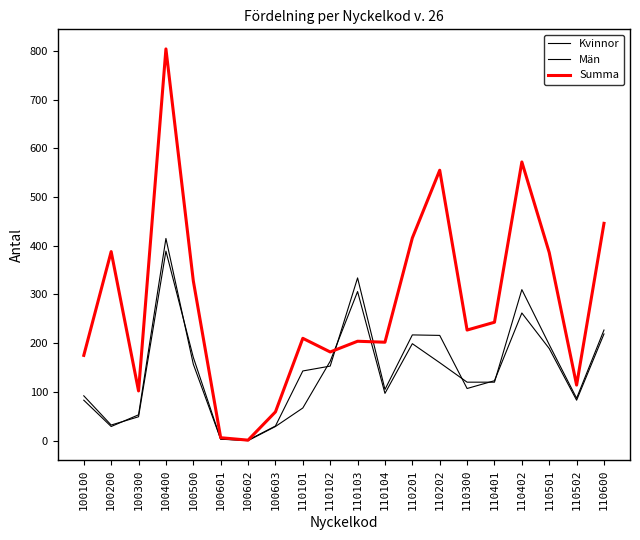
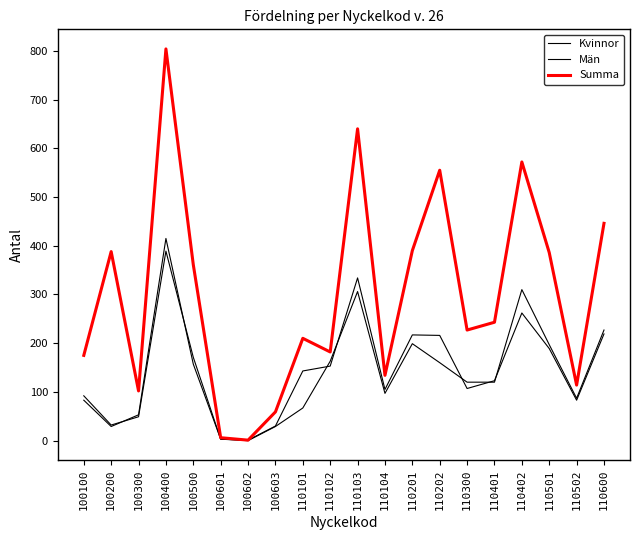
Summa, 100500: 330 -> 360
Summa, 110103: 200 -> 640
Summa, 110104: 200 -> 130
Summa, 110201: 420 -> 390
